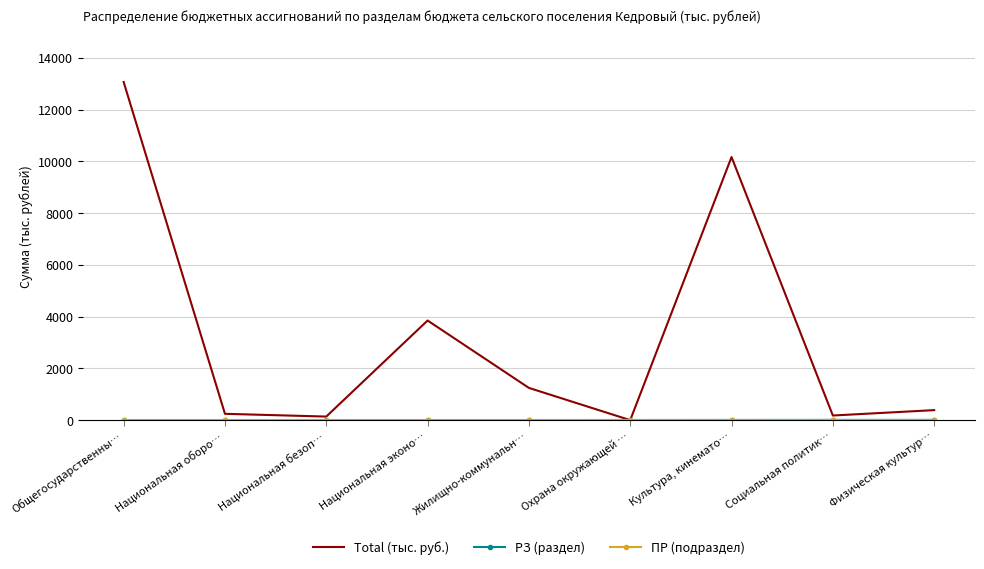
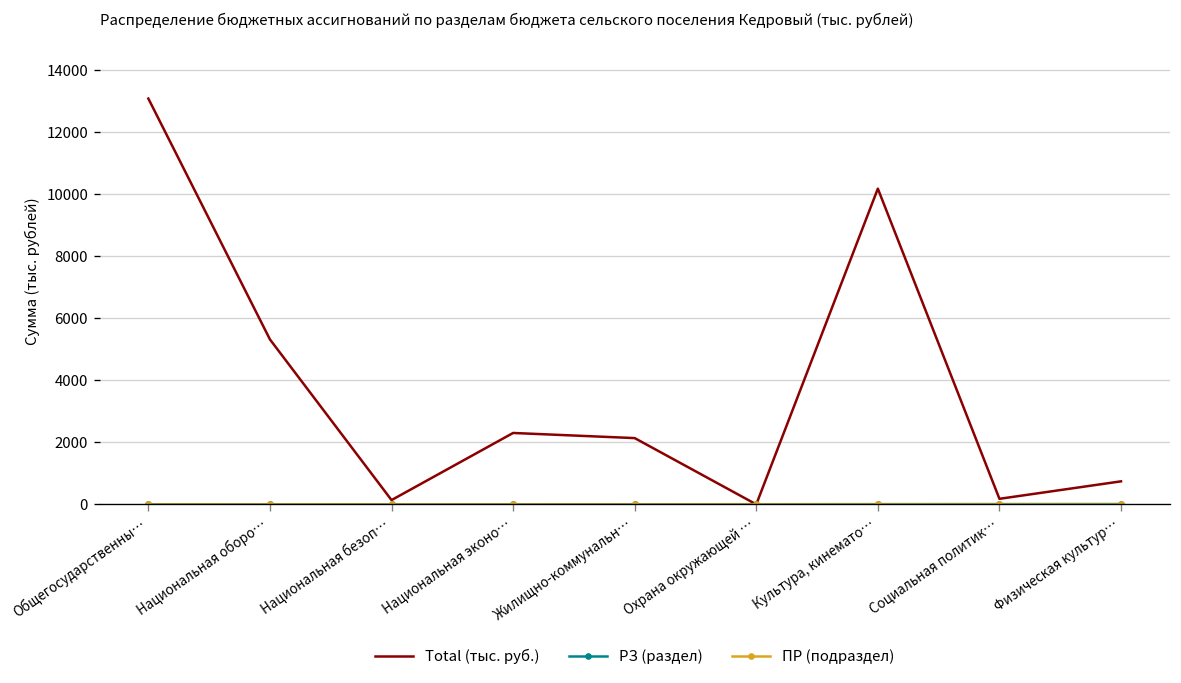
Total (тыс. руб.), Национальная оборо…: 200 -> 5300
Total (тыс. руб.), Национальная эконо…: 3900 -> 2300
Total (тыс. руб.), Жилищно-коммунальн…: 1200 -> 2100
Total (тыс. руб.), Физическая культур…: 400 -> 700
